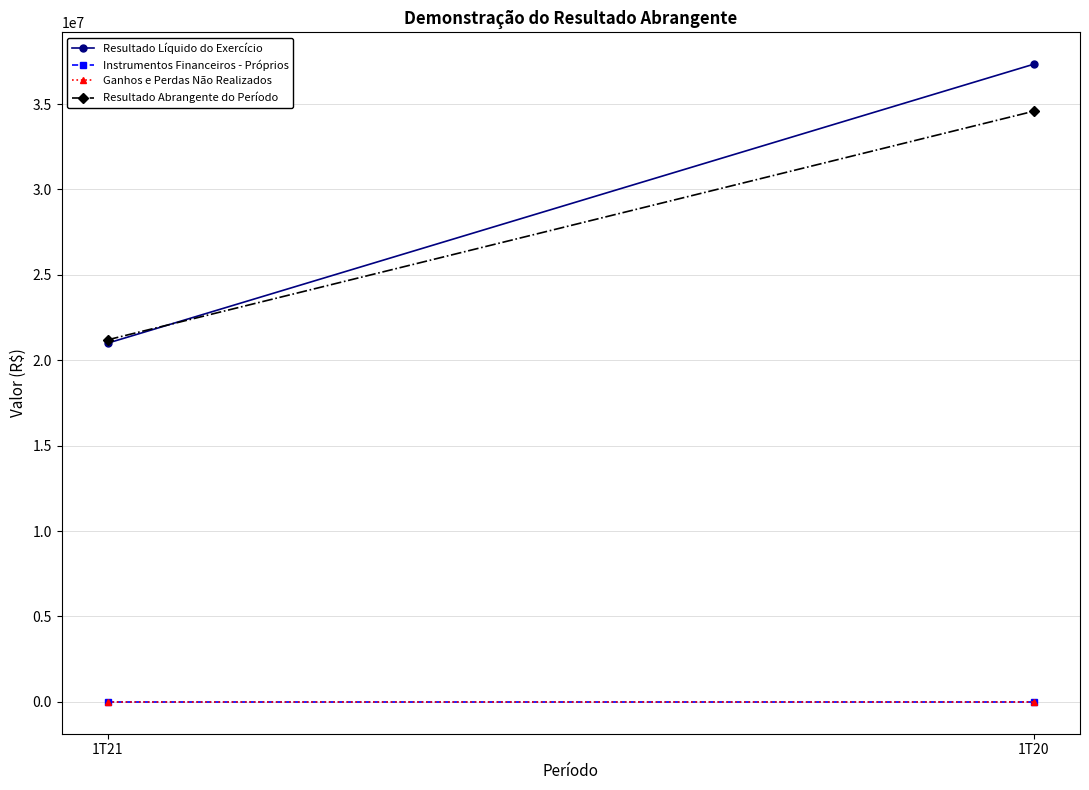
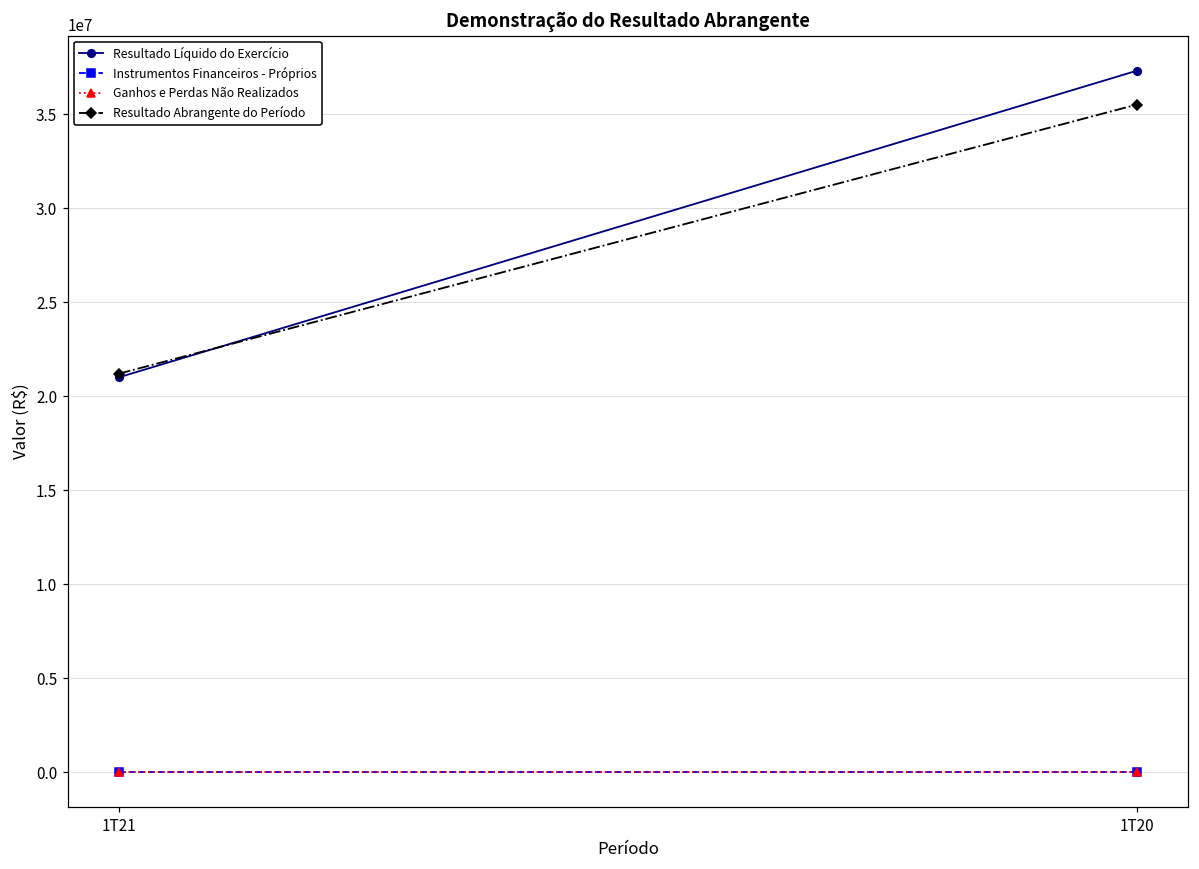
Resultado Abrangente do Período, 1T20: 34600000 -> 35500000
